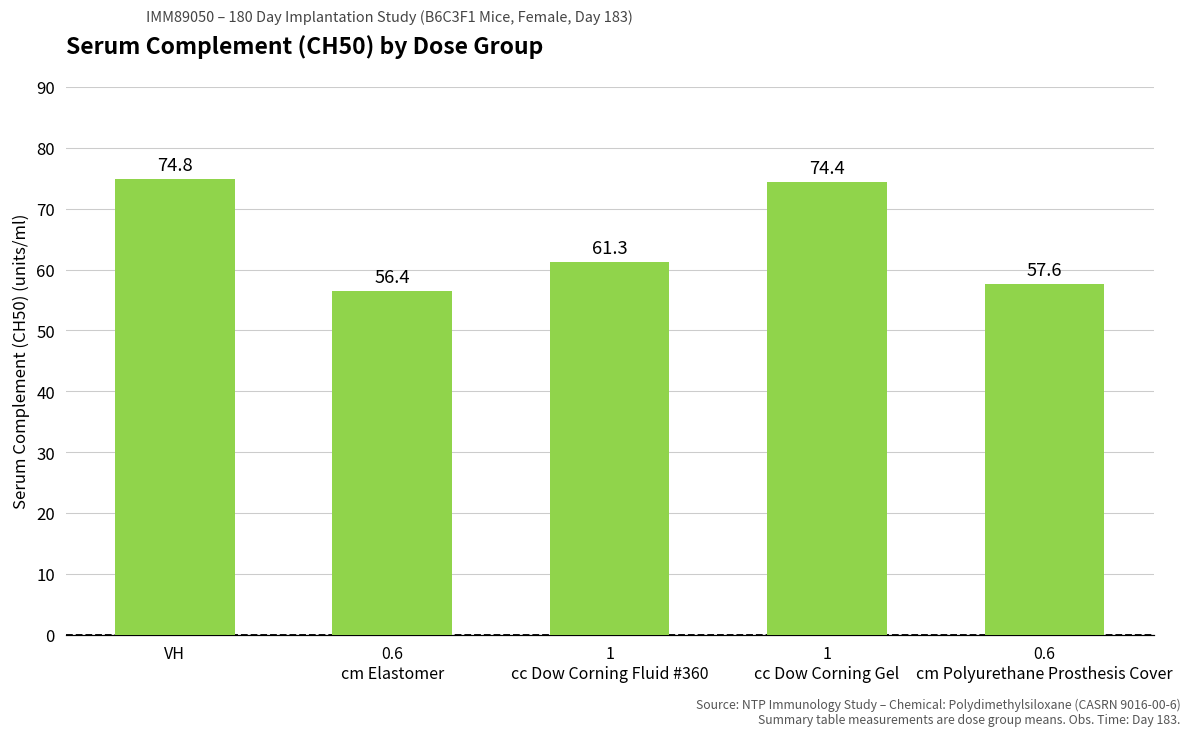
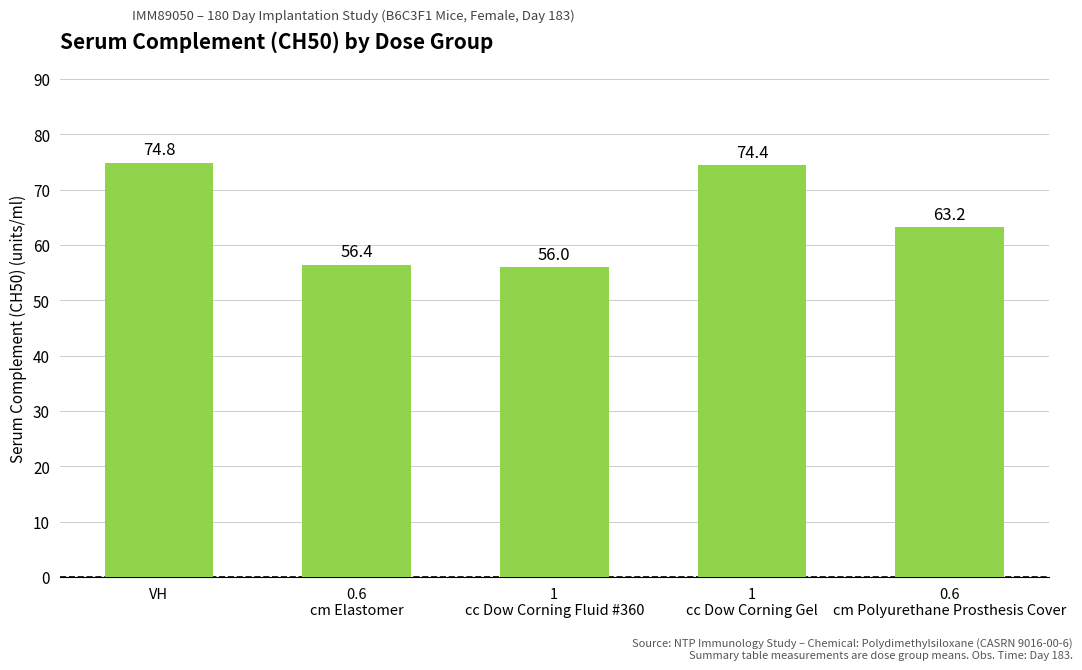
1 cc Dow Corning Fluid #360: 61.3 -> 56.0
0.6 cm Polyurethane Prosthesis Cover: 57.6 -> 63.2
